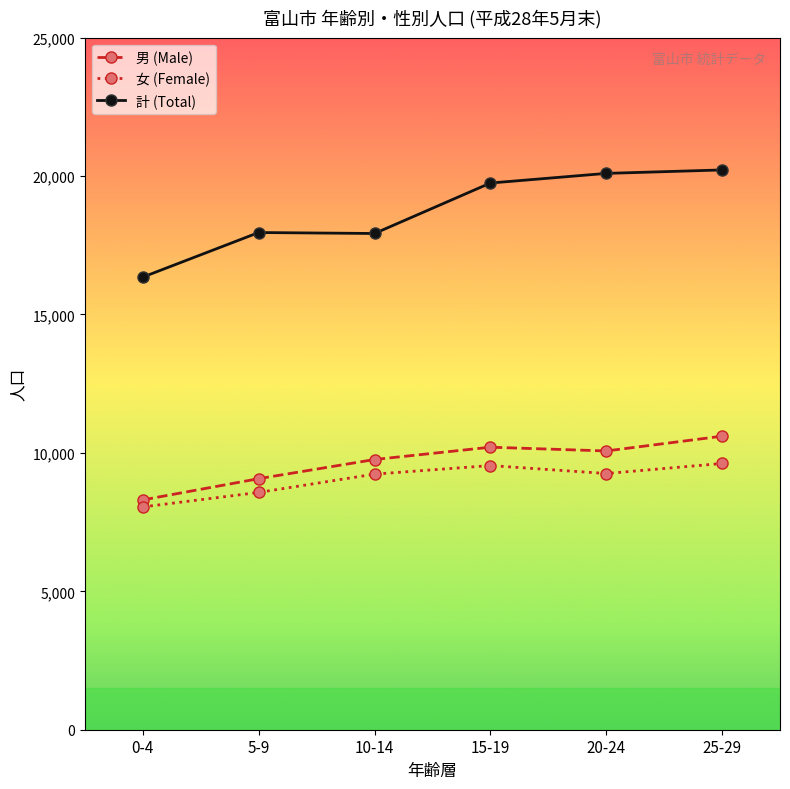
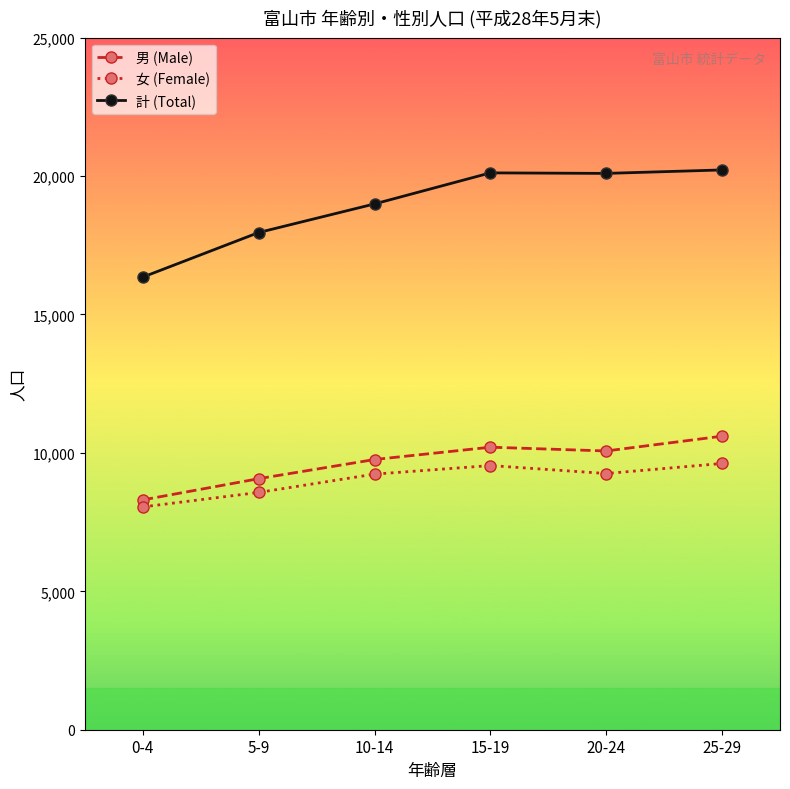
計 (Total), 10-14: 17,900 -> 19,000
計 (Total), 15-19: 19,700 -> 20,100
